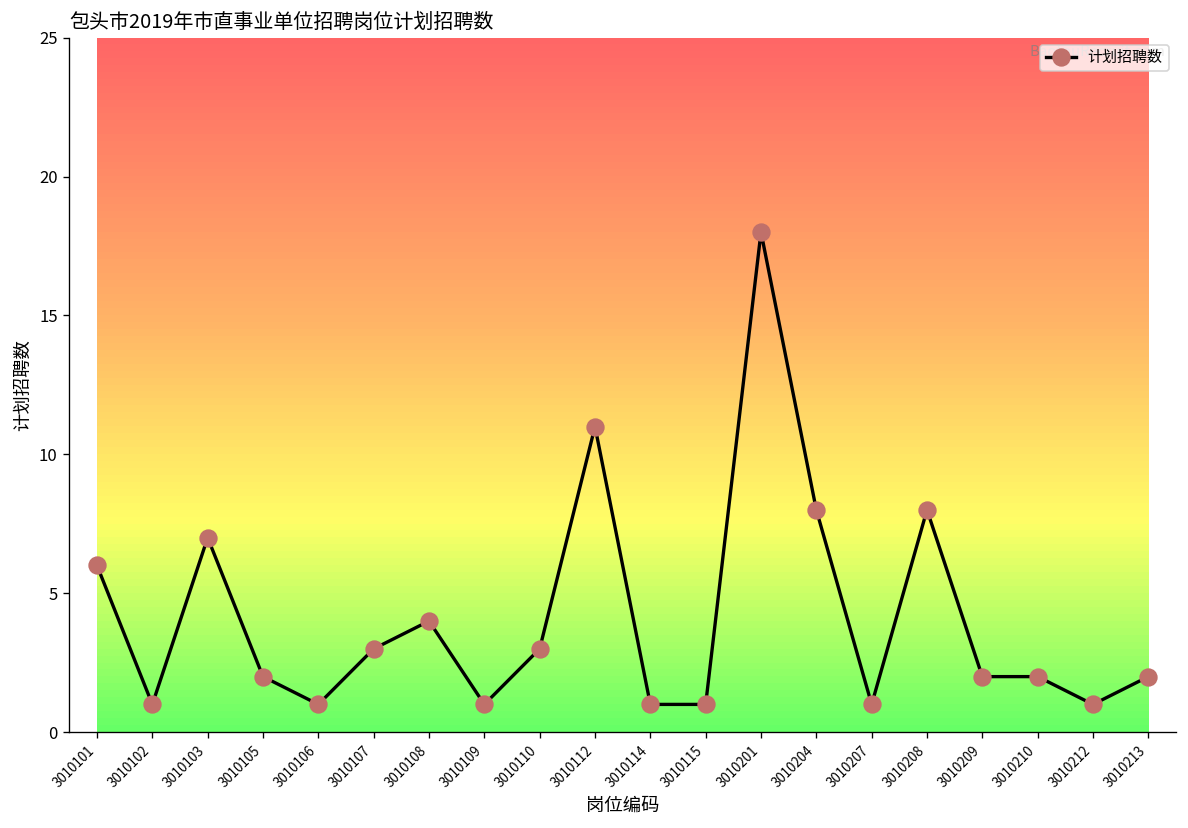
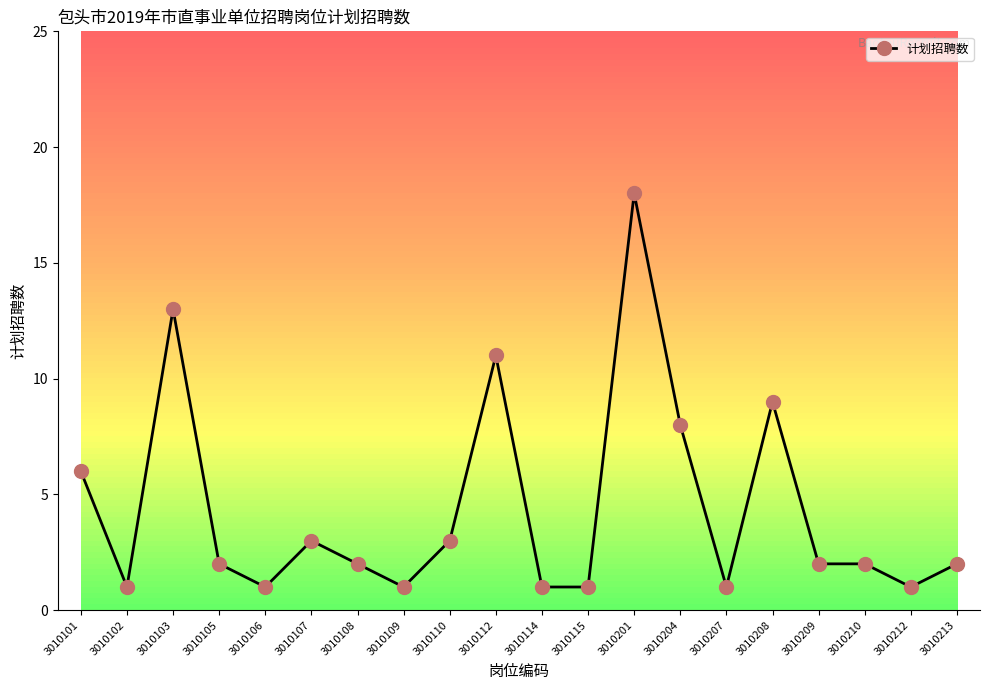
3010103: 7 -> 13
3010108: 4 -> 2
3010208: 8 -> 9
